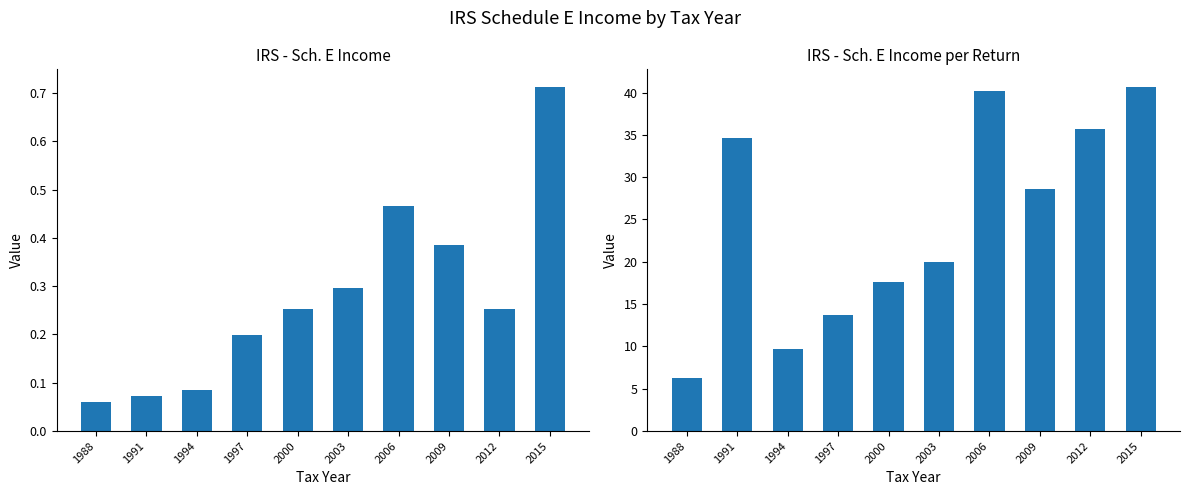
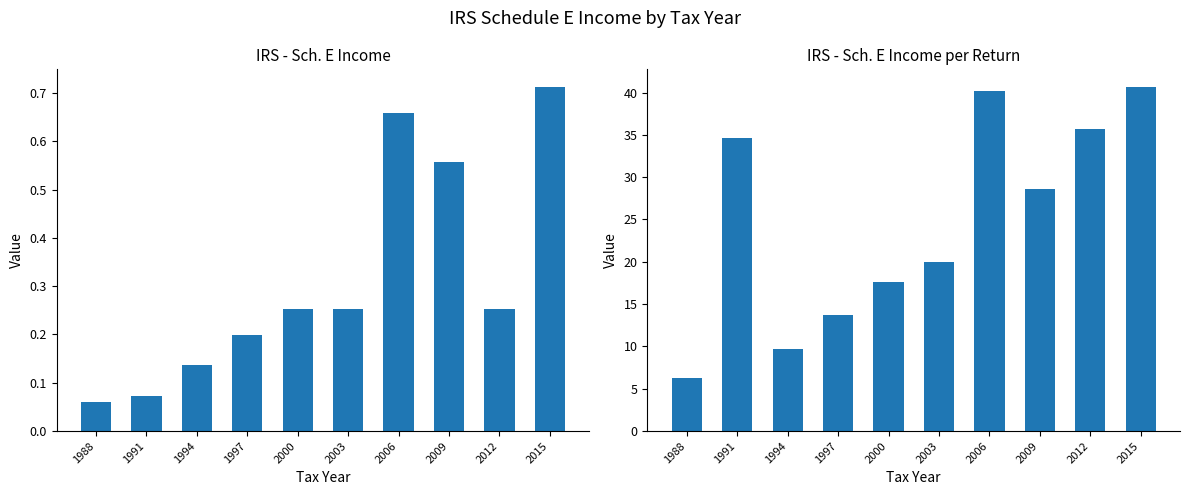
IRS - Sch. E Income, 1994: 0.08 -> 0.14
IRS - Sch. E Income, 2003: 0.30 -> 0.25
IRS - Sch. E Income, 2006: 0.47 -> 0.66
IRS - Sch. E Income, 2009: 0.38 -> 0.56
